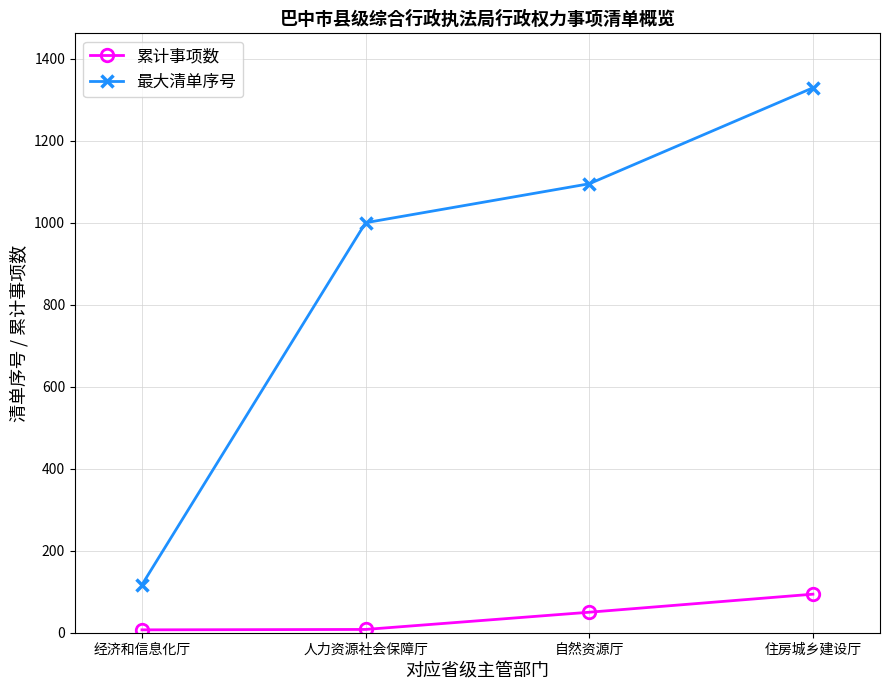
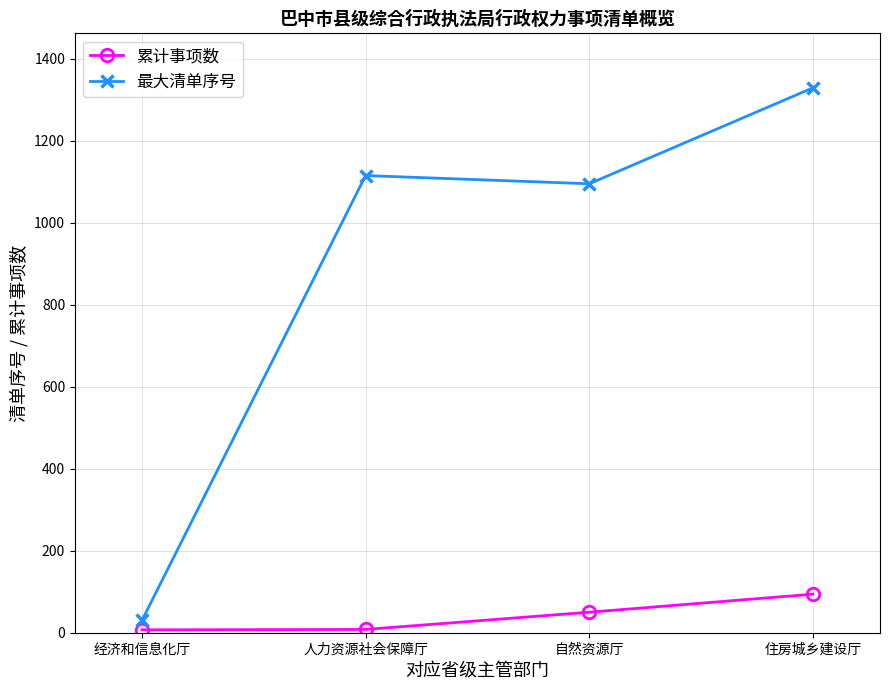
最大清单序号, 经济和信息化厅: 120 -> 30
最大清单序号, 人力资源社会保障厅: 1000 -> 1120
